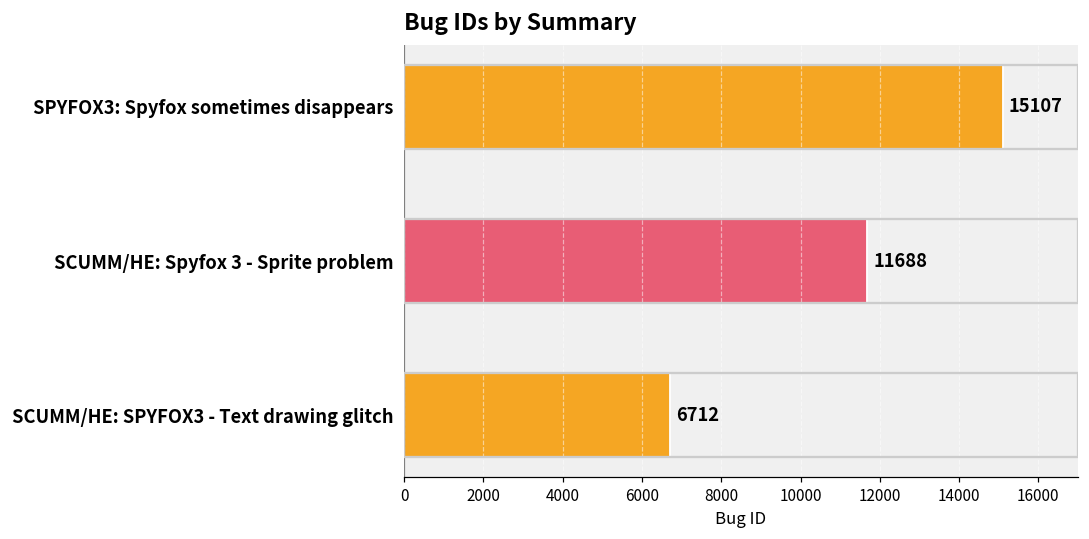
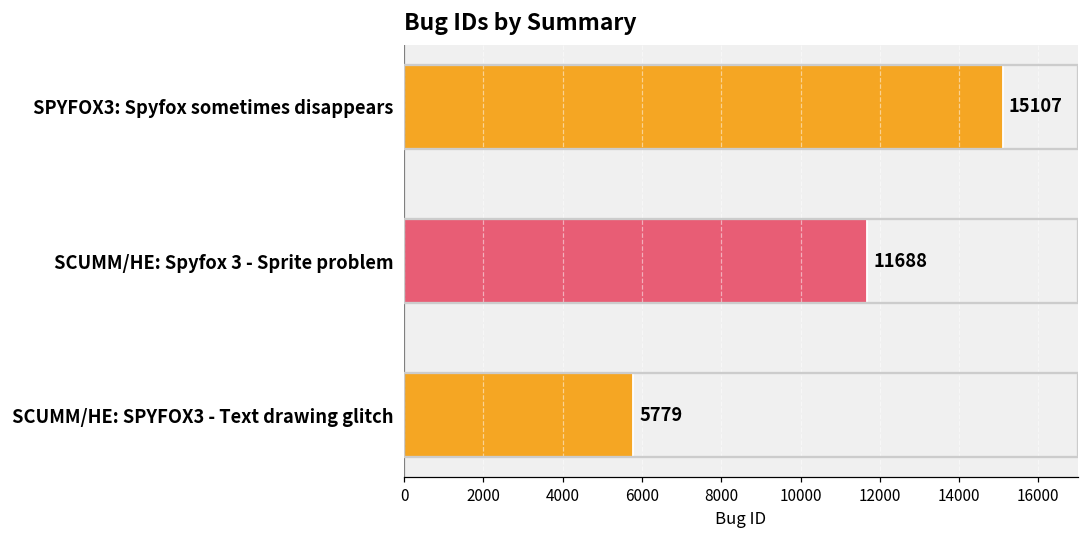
SCUMM/HE: SPYFOX3 - Text drawing glitch: 6712 -> 5779
